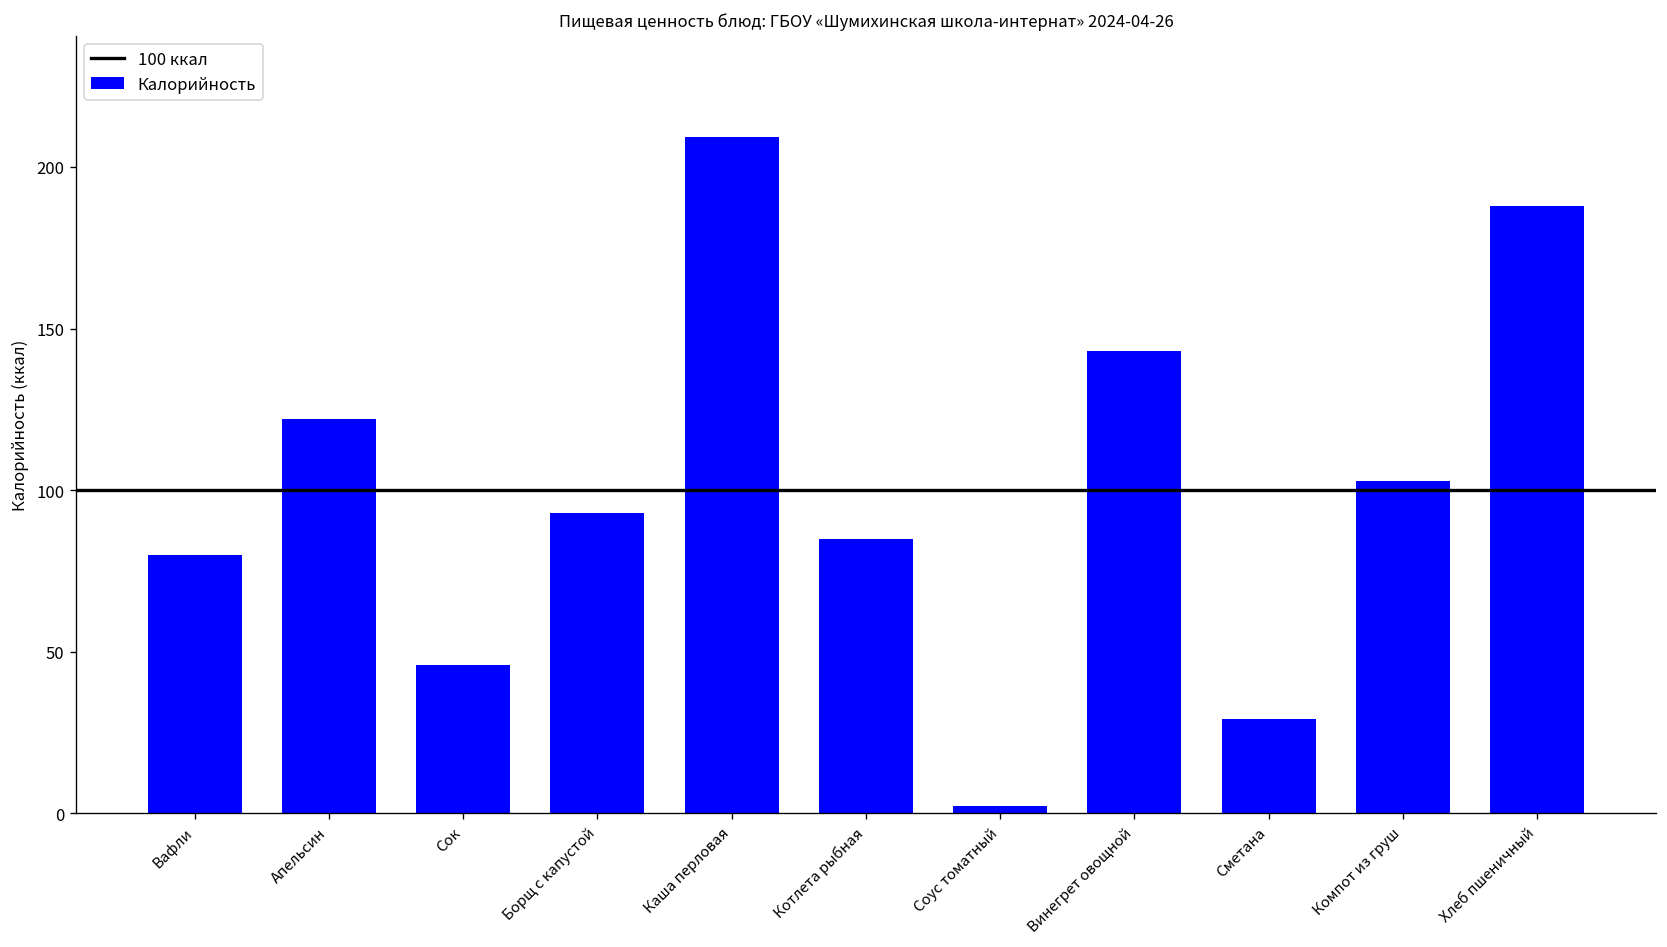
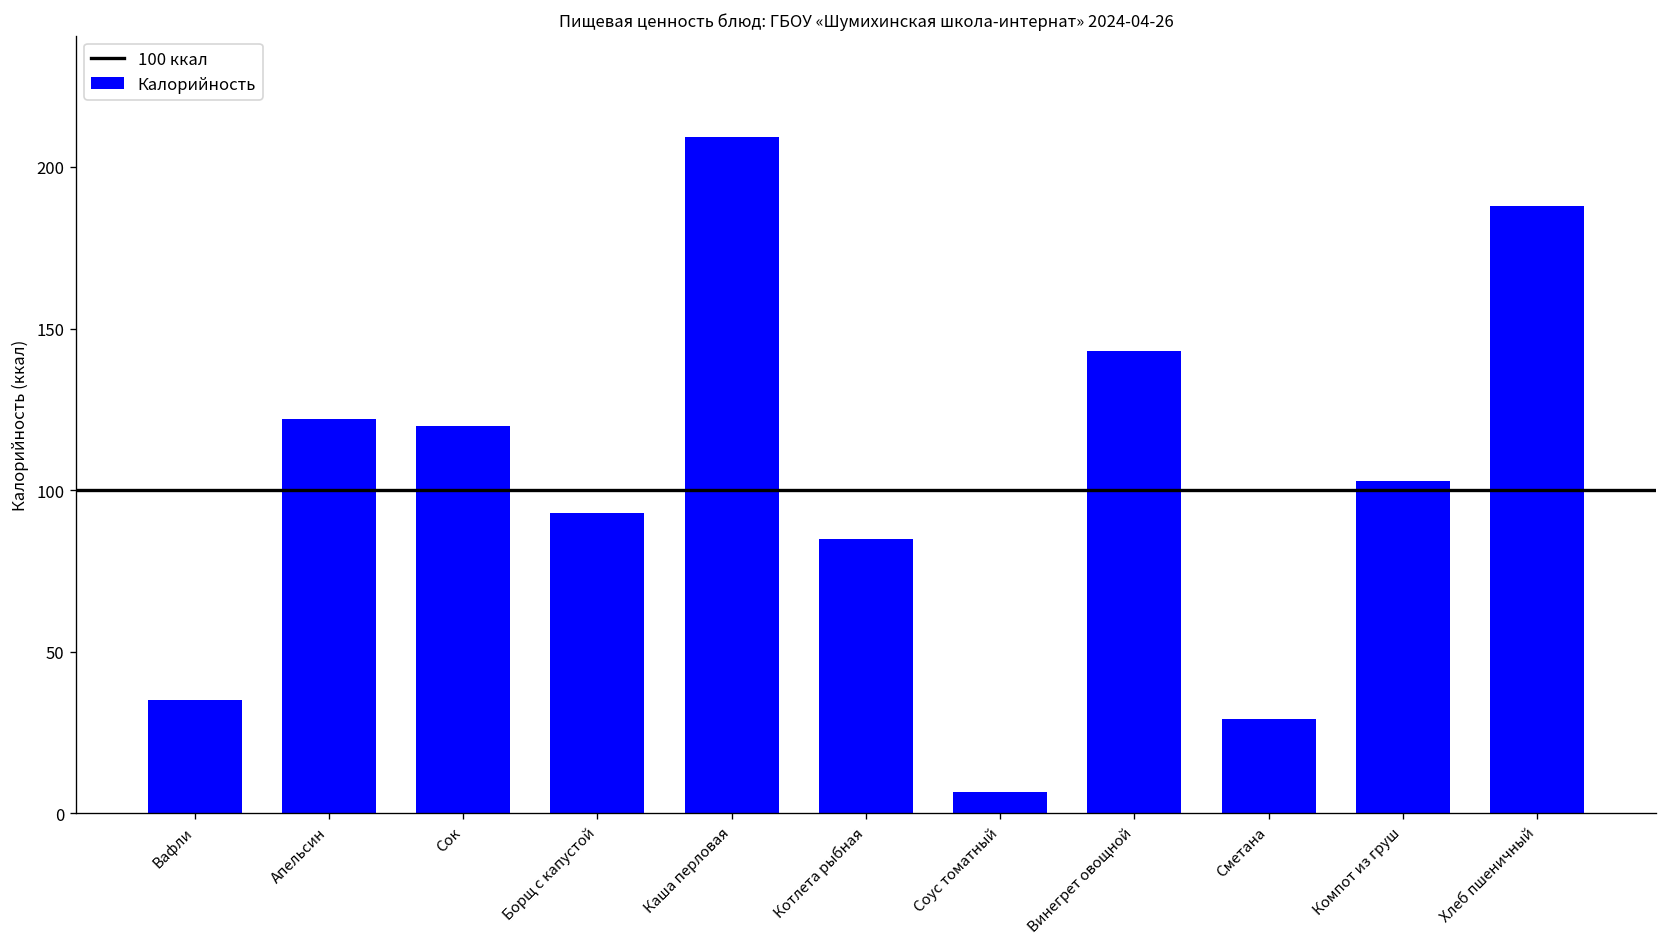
Вафли: 80 -> 35
Сок: 46 -> 120
Соус томатный: 2 -> 7
